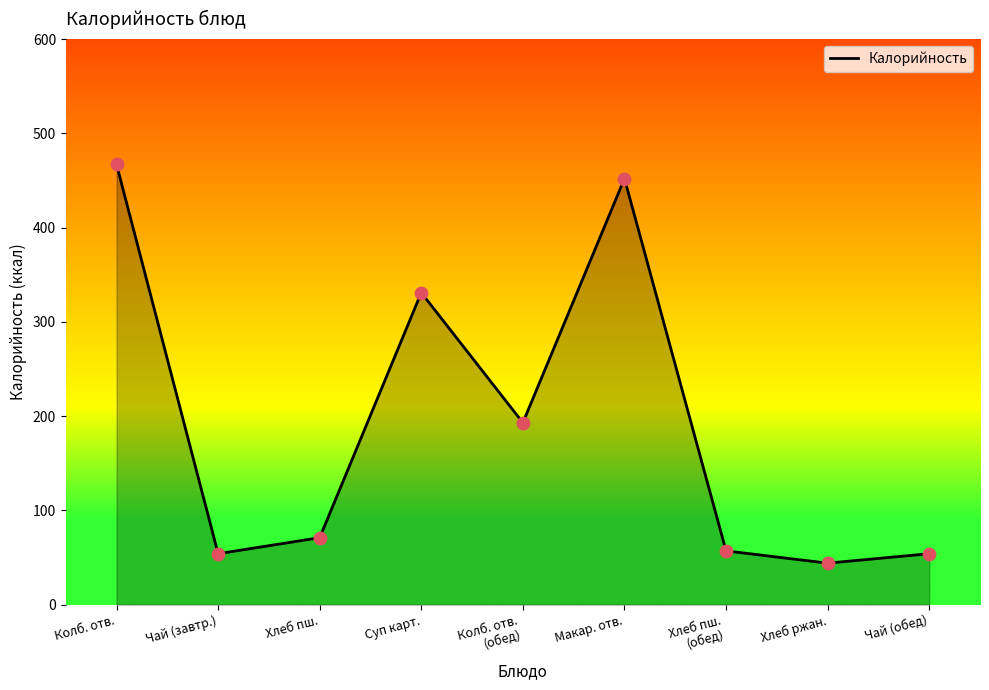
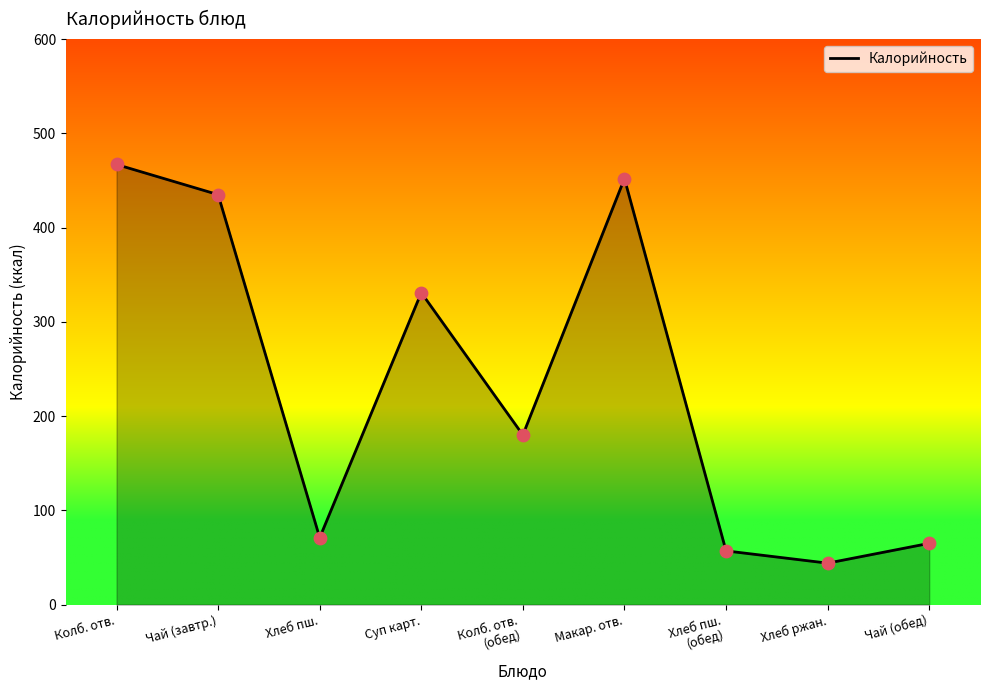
Чай (завтр.): 50 -> 440
Колб. отв. (обед): 190 -> 180
Чай (обед): 50 -> 70
